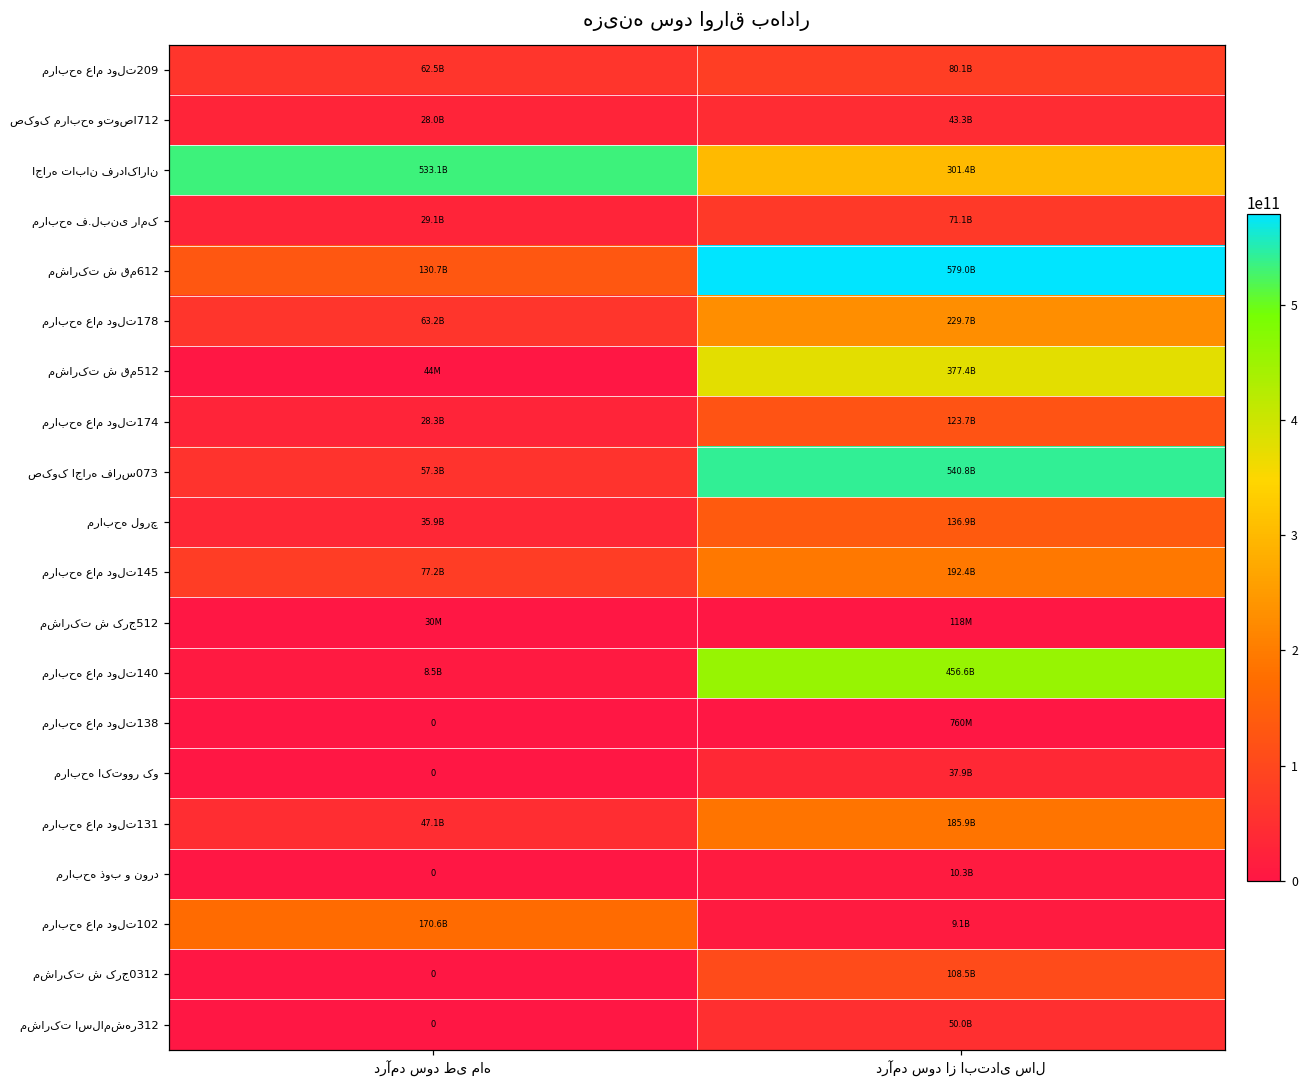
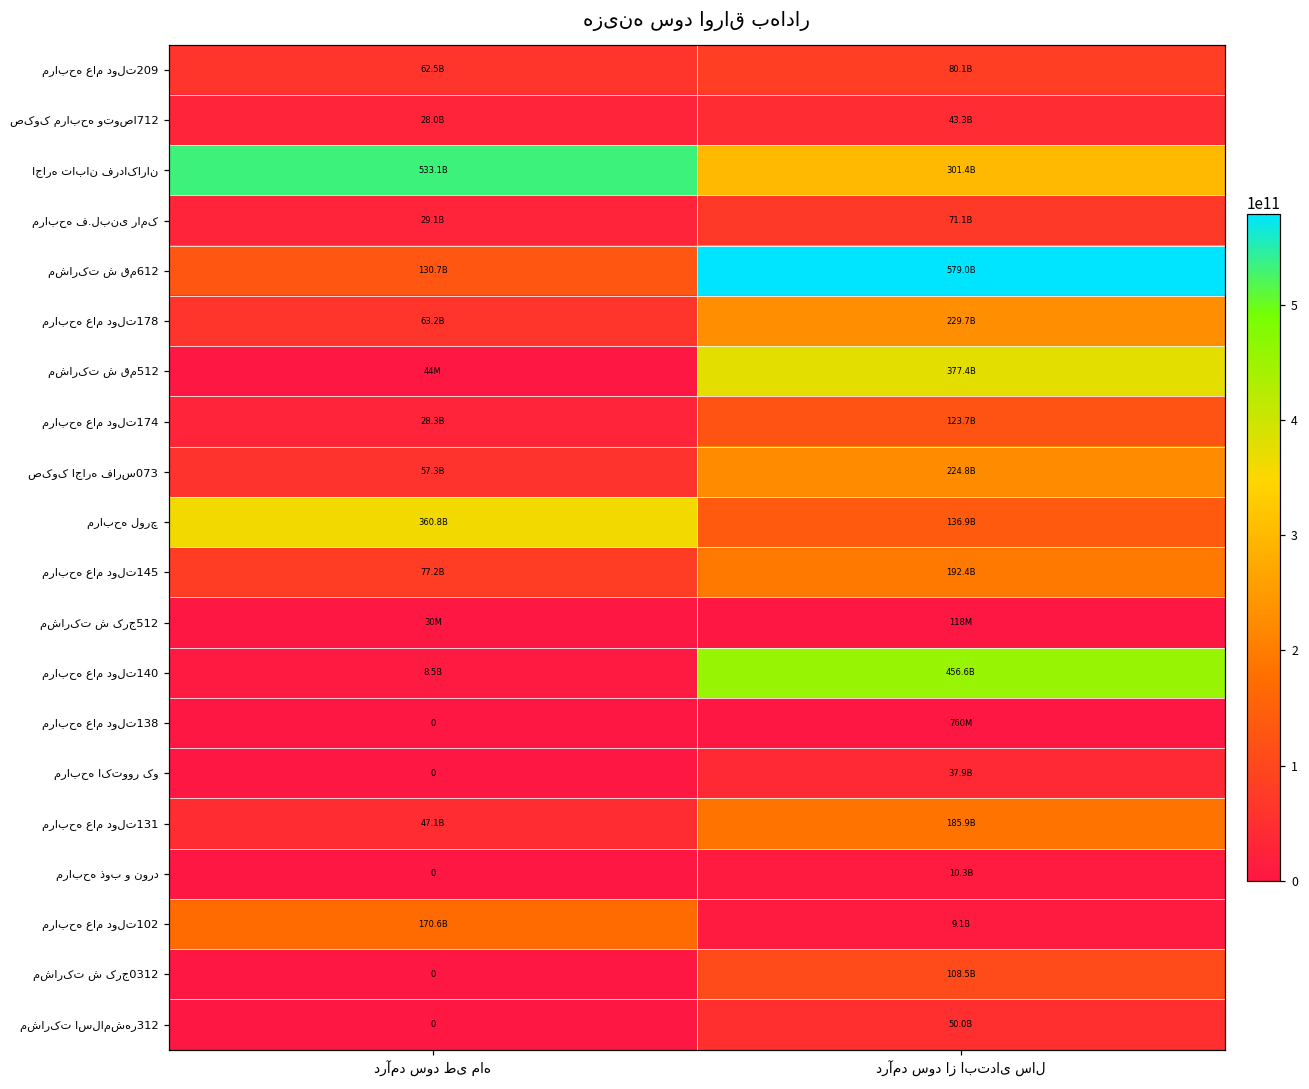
صکوک اجاره فارس073, درآمد سود از ابتدای سال: 540.8B -> 224.8B
مرابحه لورچ, درآمد سود طی ماه: 35.9B -> 360.8B
